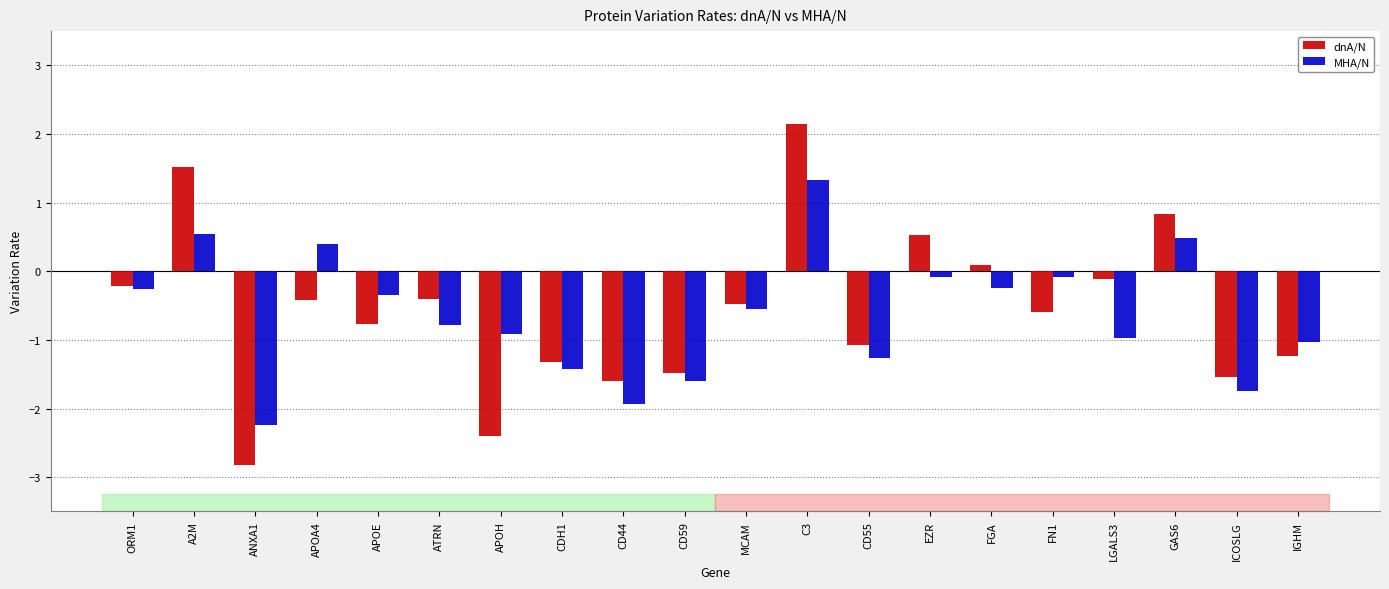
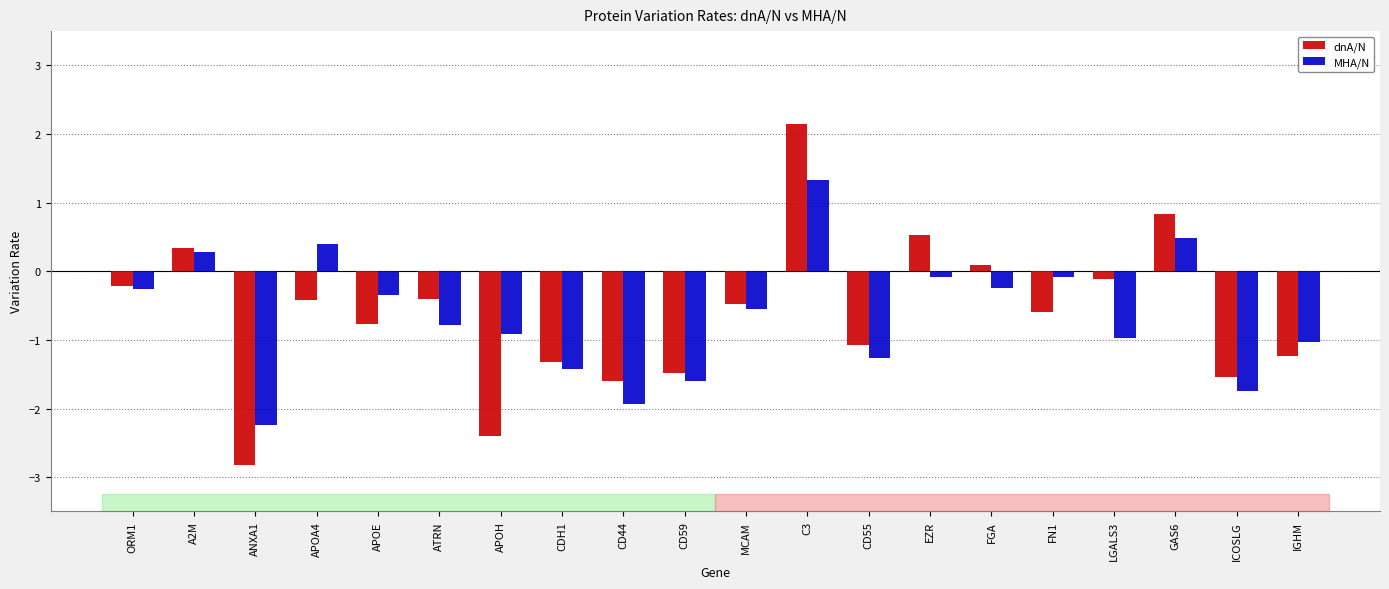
dnA/N, A2M: 1.5 -> 0.3
MHA/N, A2M: 0.5 -> 0.3
